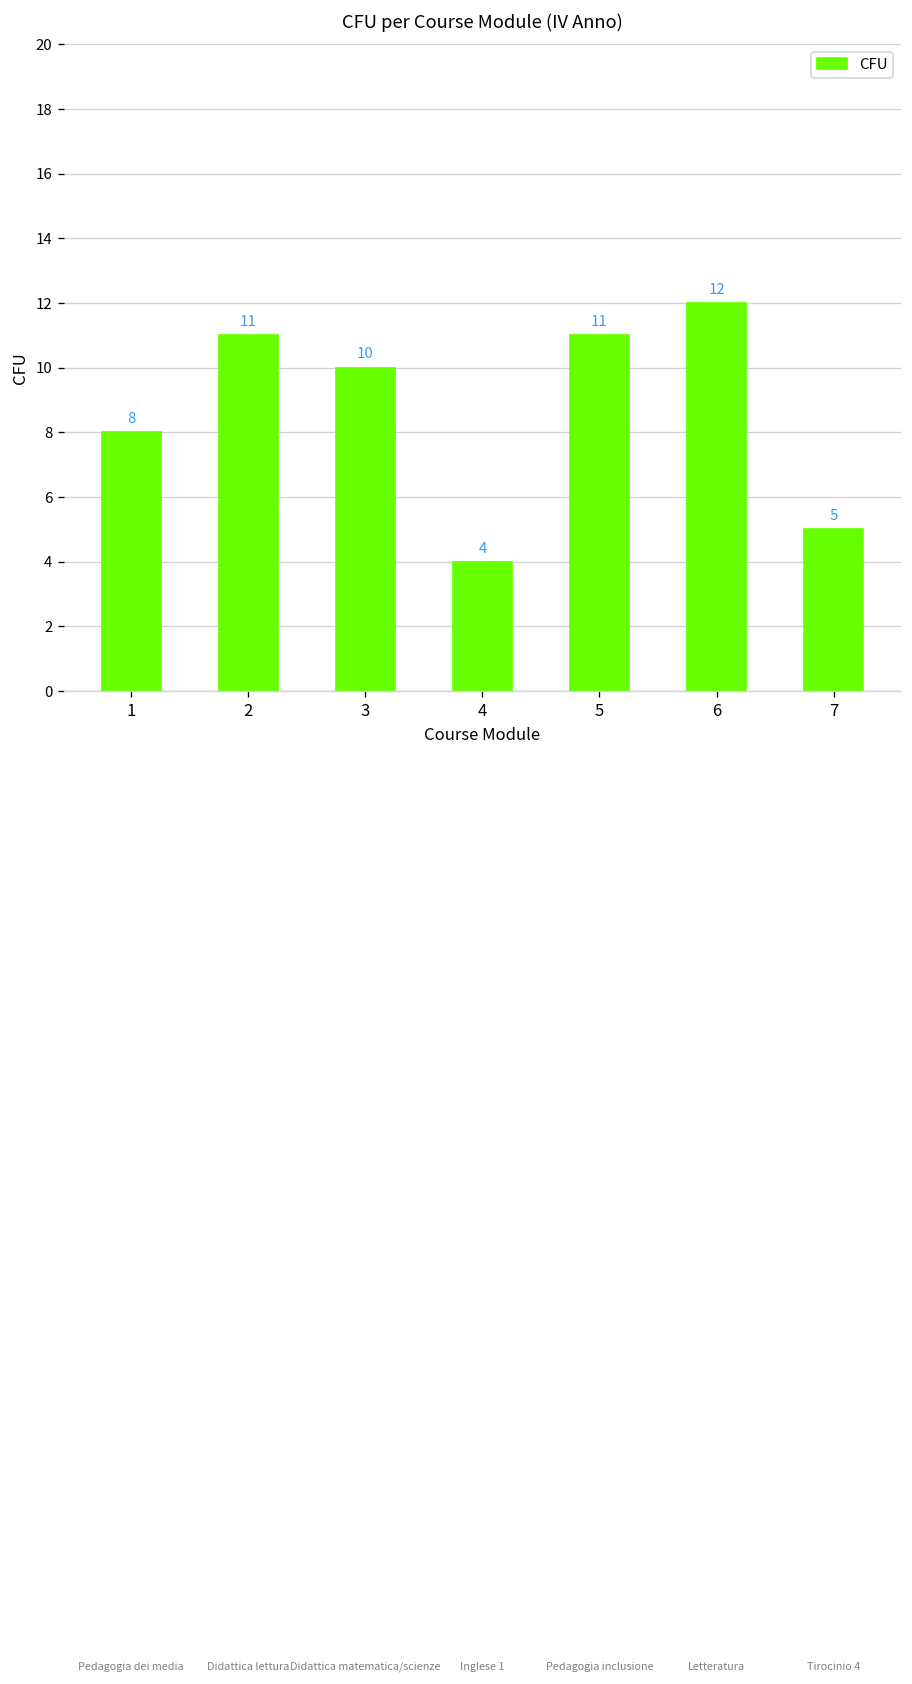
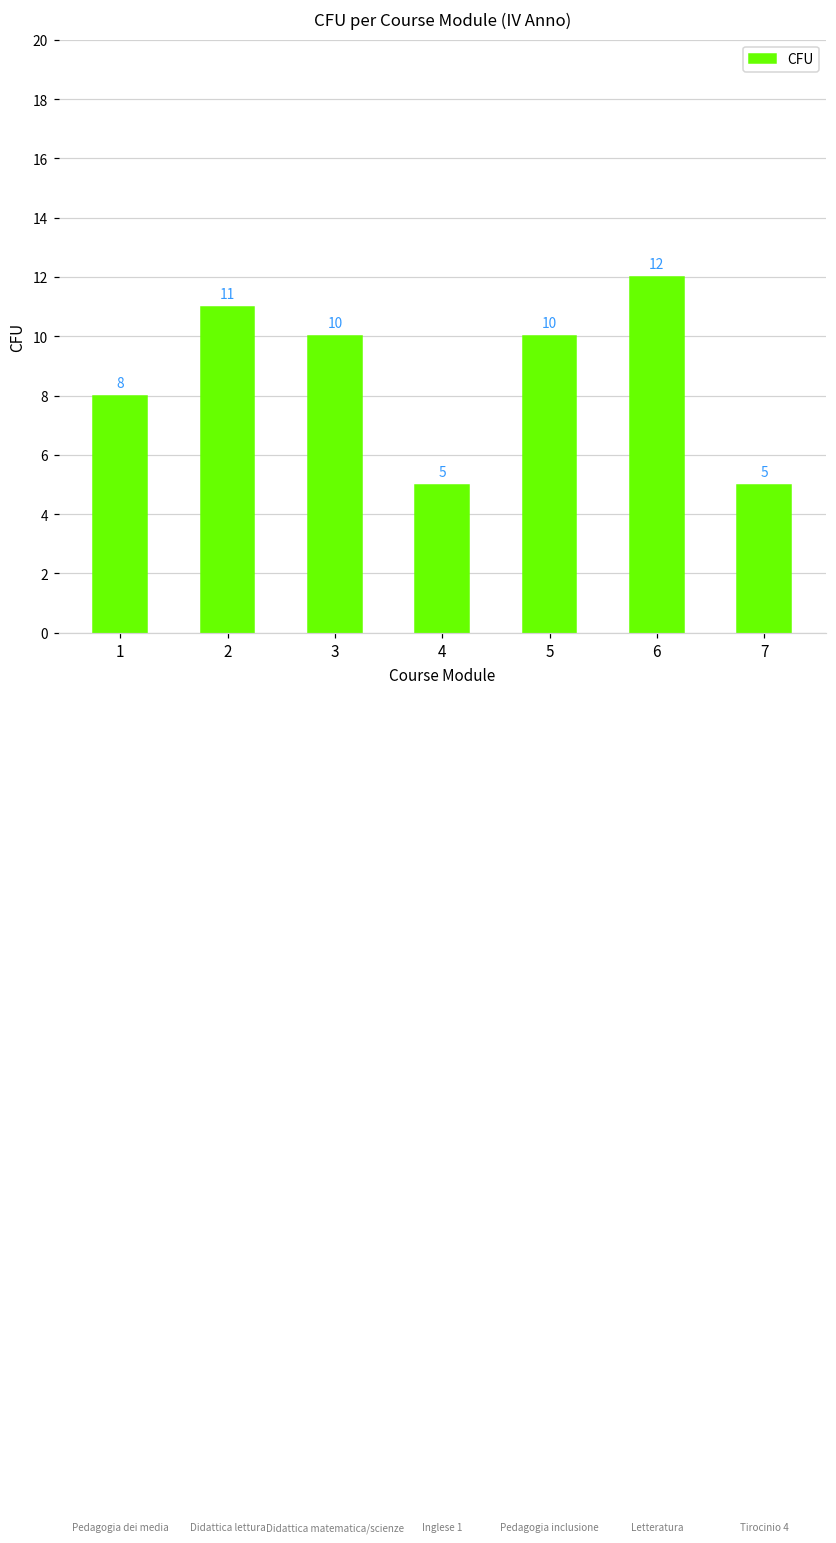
4: 4 -> 5
5: 11 -> 10
